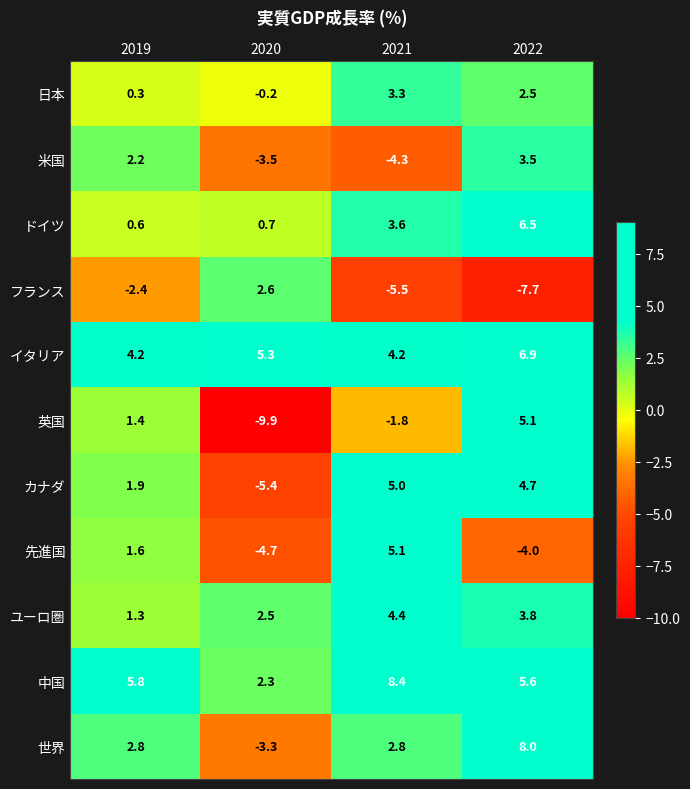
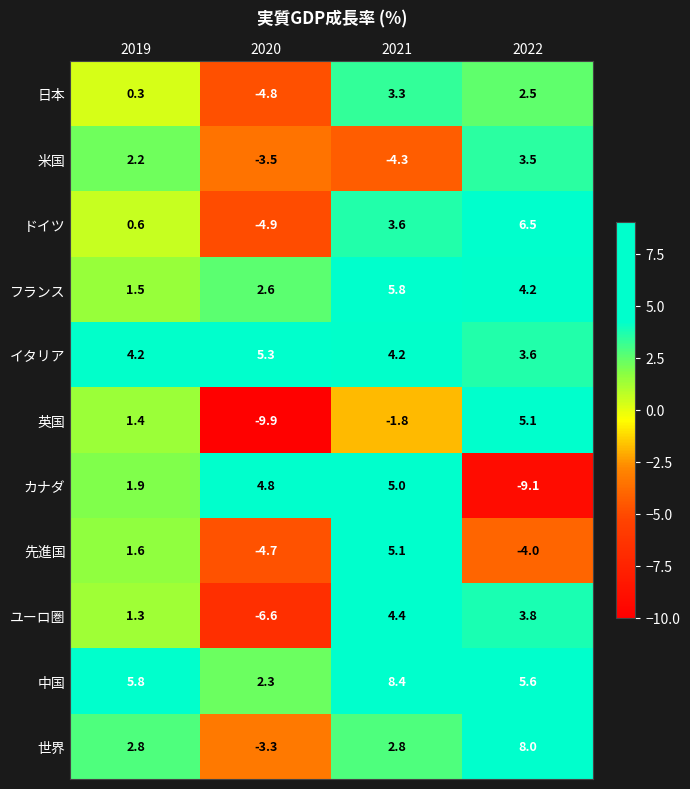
日本, 2020: -0.2 -> -4.8
ドイツ, 2020: 0.7 -> -4.9
フランス, 2019: -2.4 -> 1.5
フランス, 2021: -5.5 -> 5.8
フランス, 2022: -7.7 -> 4.2
イタリア, 2022: 6.9 -> 3.6
カナダ, 2020: -5.4 -> 4.8
カナダ, 2022: 4.7 -> -9.1
ユーロ圏, 2020: 2.5 -> -6.6
